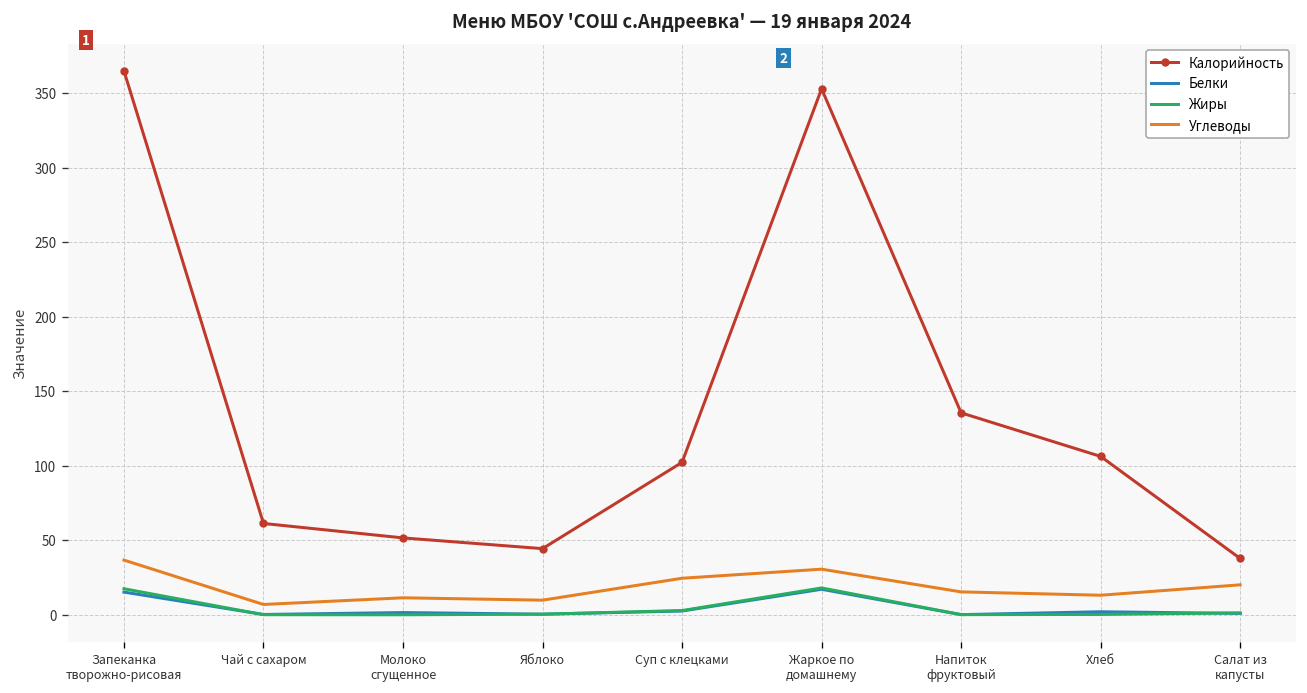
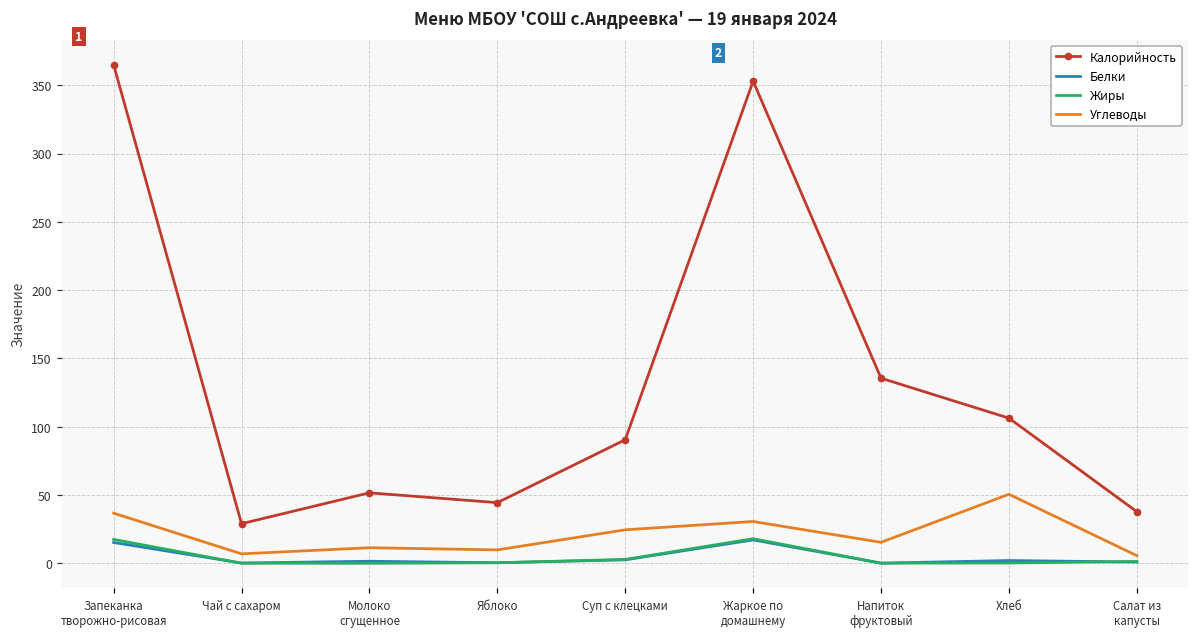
Калорийность, Чай с сахаром: 61 -> 29
Калорийность, Суп с клецками: 102 -> 90
Углеводы, Хлеб: 13 -> 51
Углеводы, Салат из капусты: 20 -> 6
